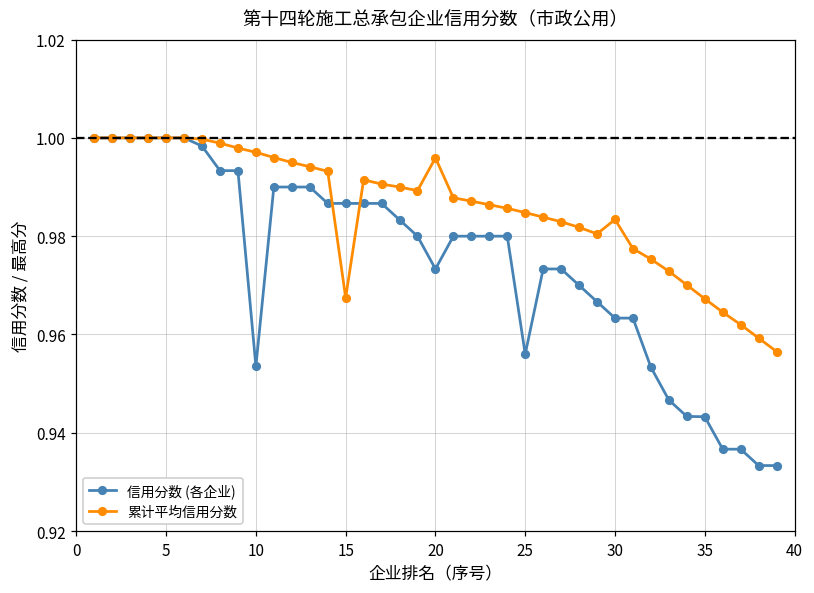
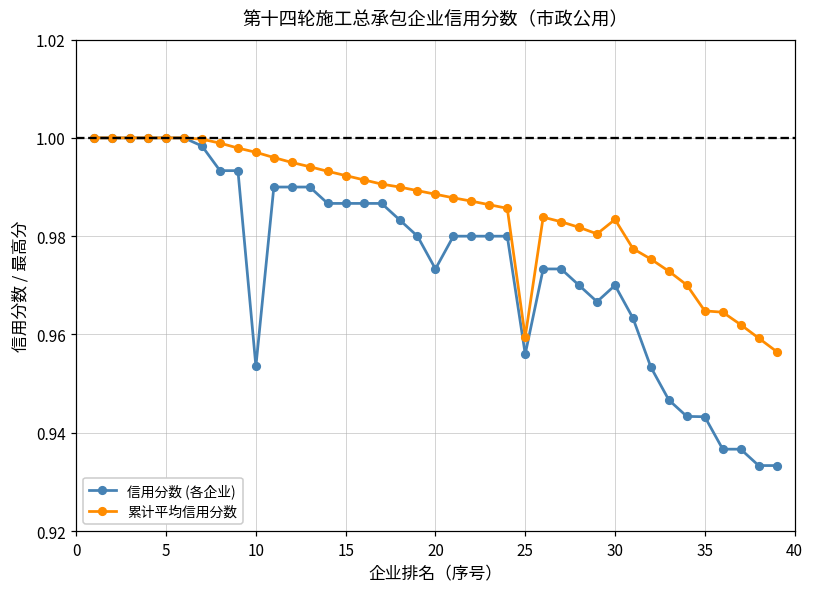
累计平均信用分数, 15: 0.967 -> 0.992
累计平均信用分数, 20: 0.996 -> 0.989
累计平均信用分数, 25: 0.985 -> 0.960
信用分数 (各企业), 30: 0.963 -> 0.970
累计平均信用分数, 35: 0.967 -> 0.965
